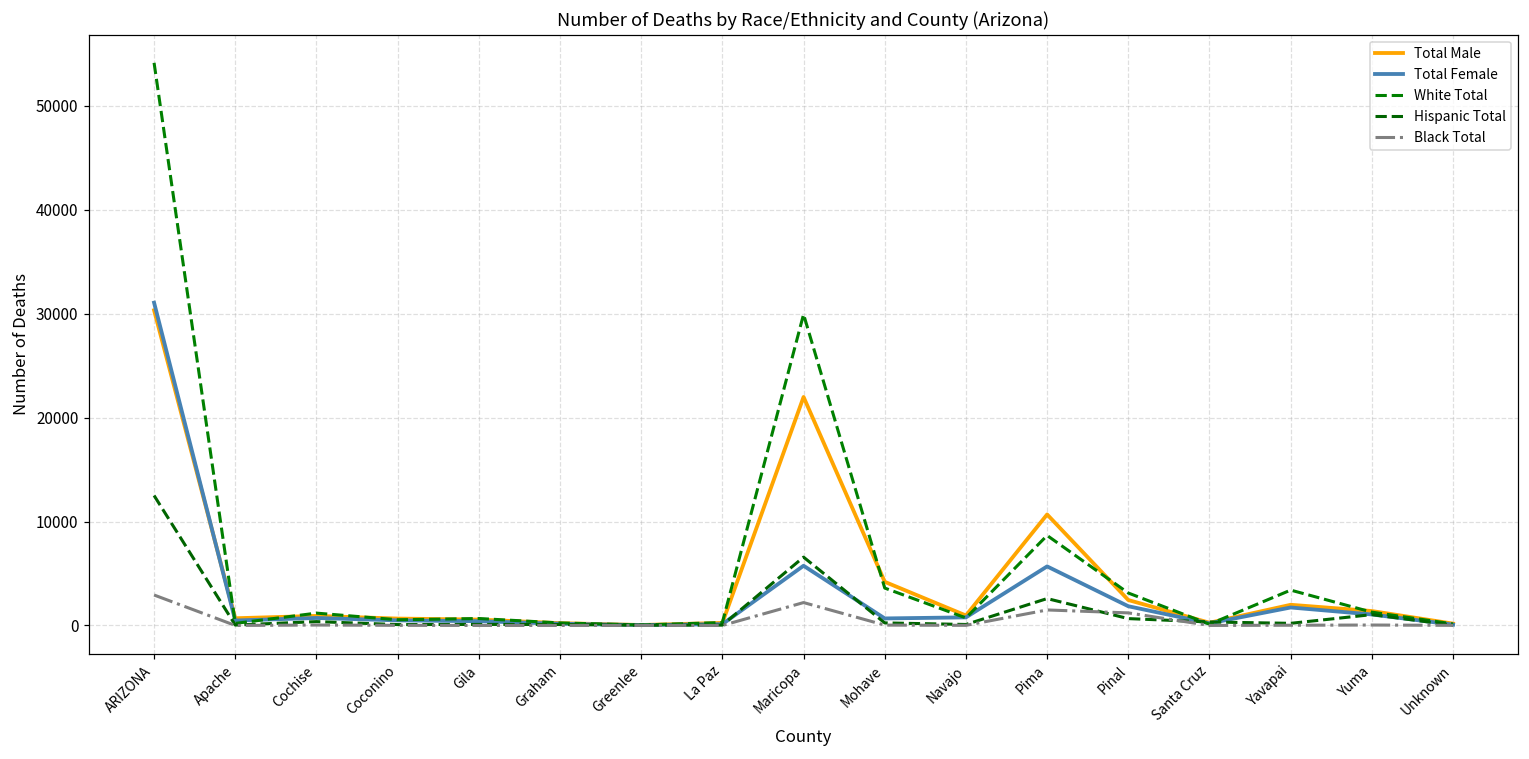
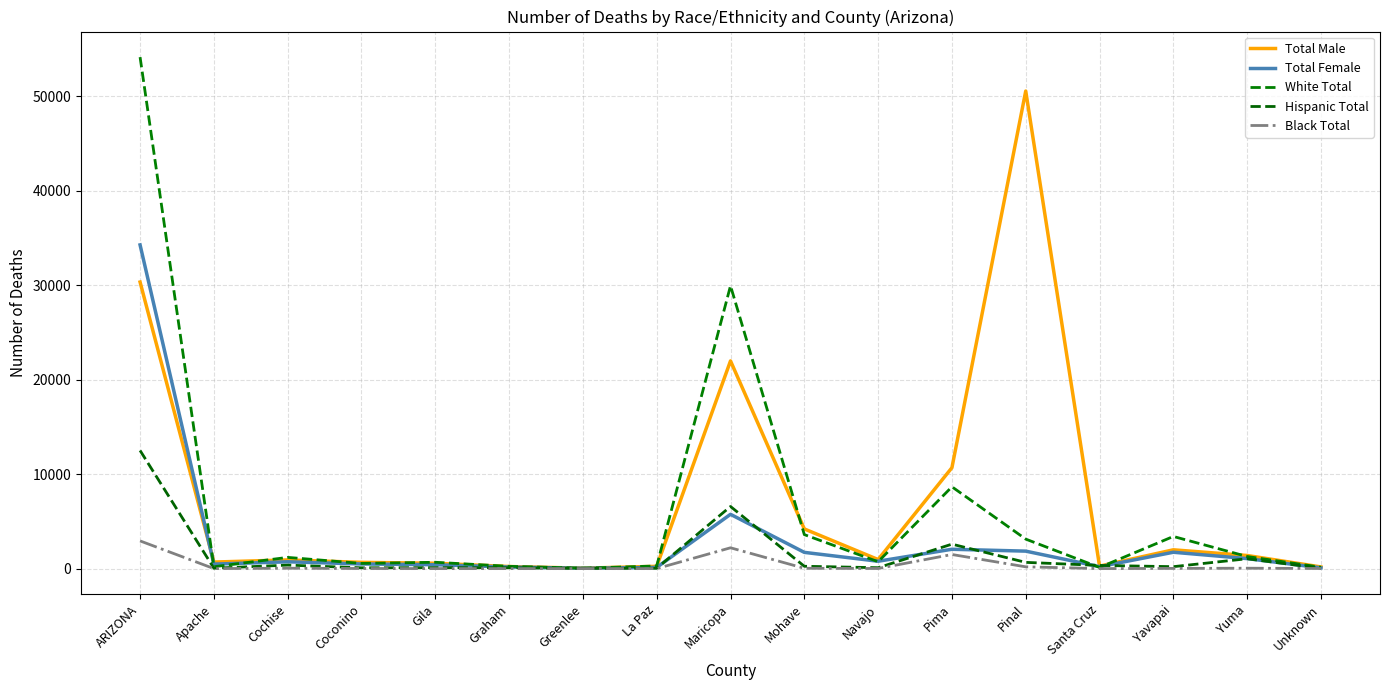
Total Female, ARIZONA: 31000 -> 34000
Total Female, Mohave: 1000 -> 2000
Total Female, Pima: 6000 -> 2000
Total Male, Pinal: 2000 -> 51000
Black Total, Pinal: 1000 -> 0
